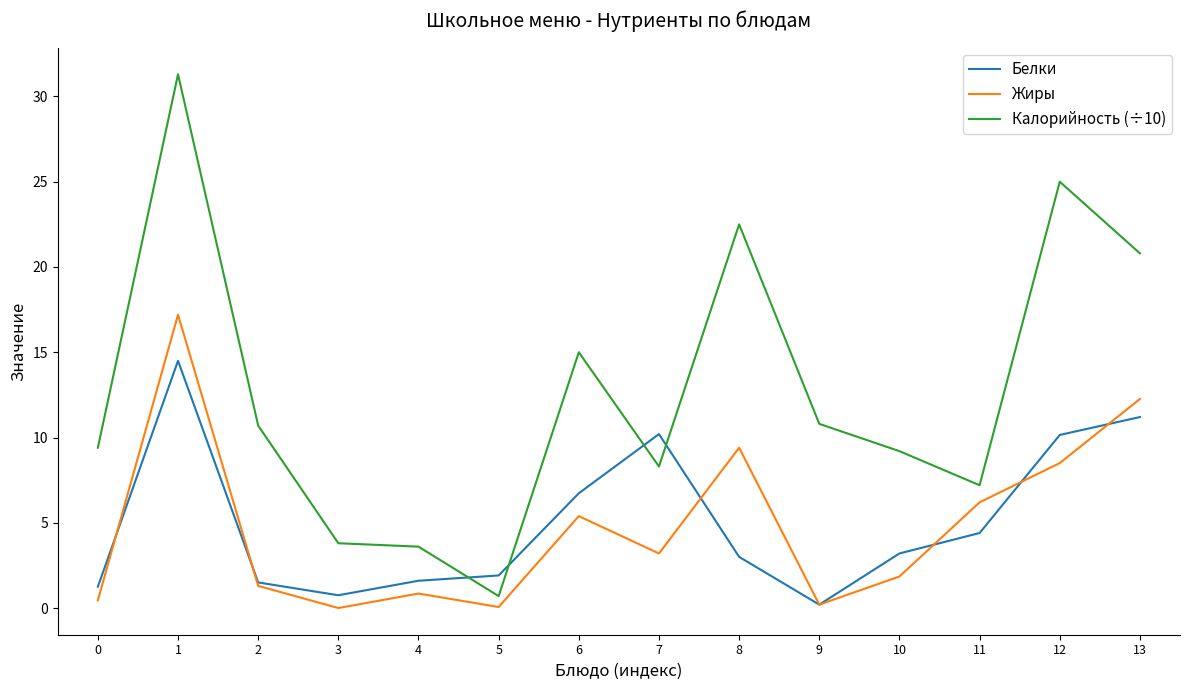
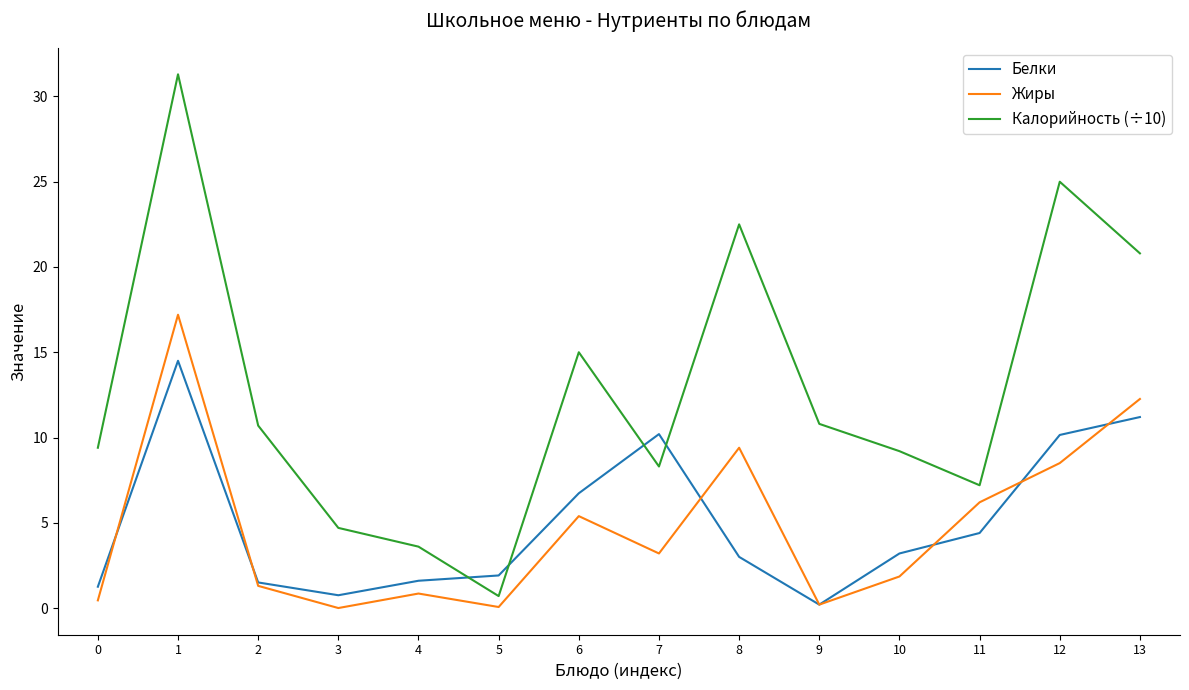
Калорийность (÷10), 3: 3.8 -> 4.7
